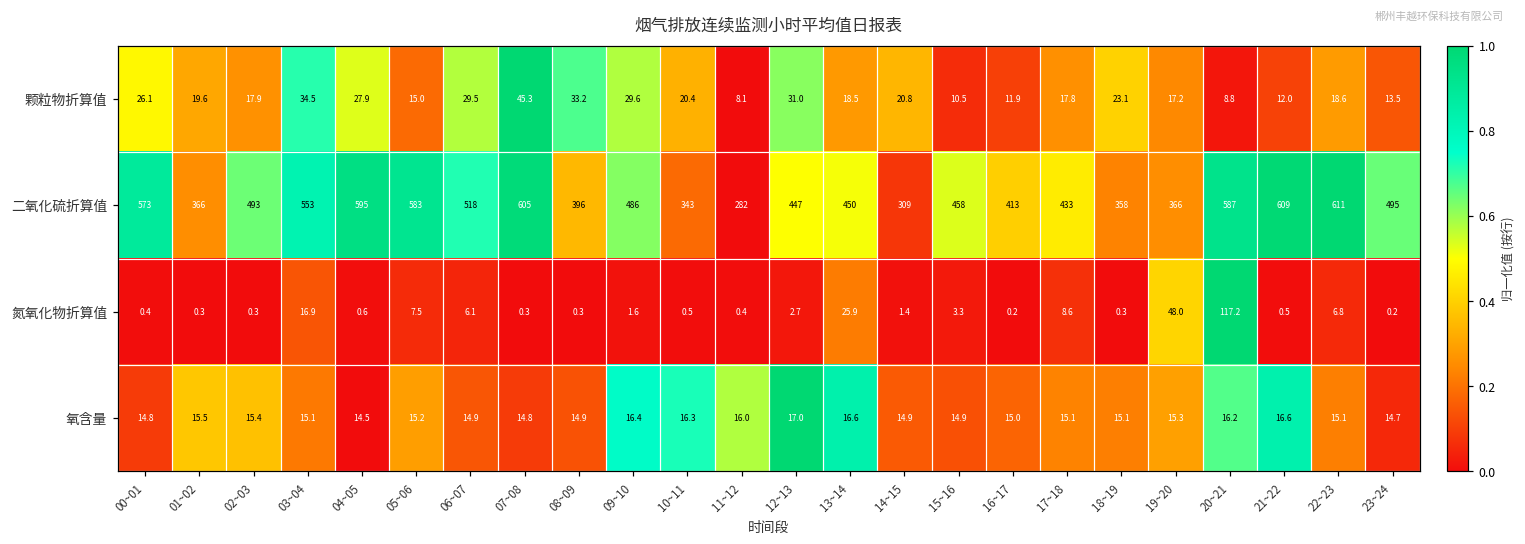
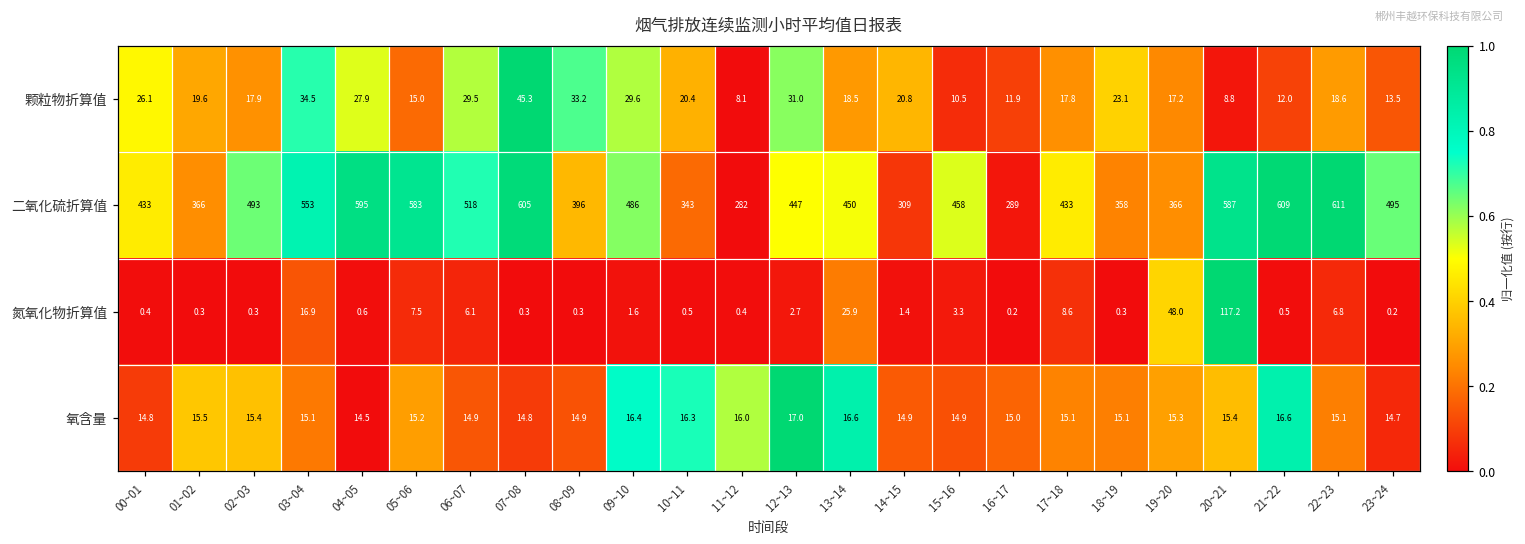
二氧化硫折算值, 00~01: 573 -> 433
二氧化硫折算值, 16~17: 413 -> 289
氧含量, 20~21: 16.2 -> 15.4
